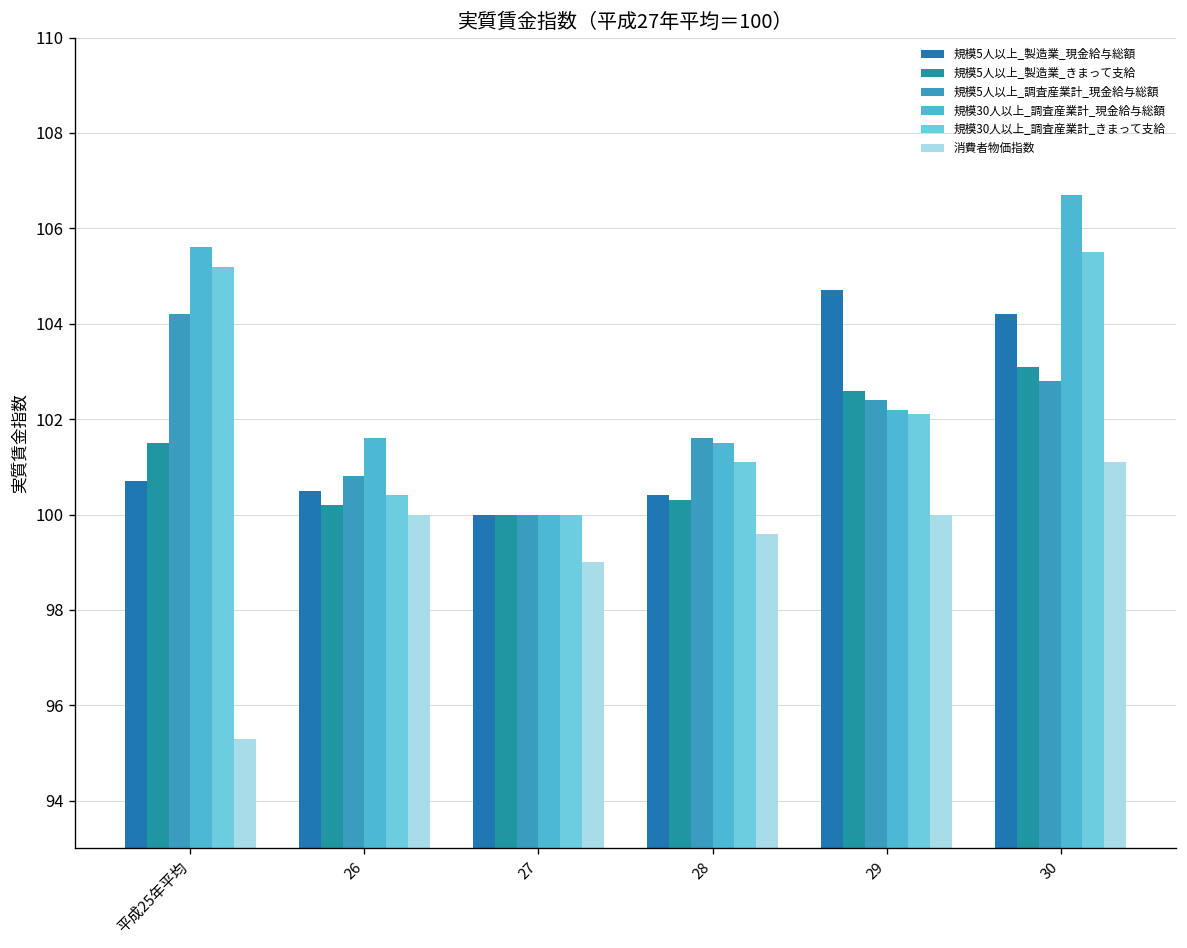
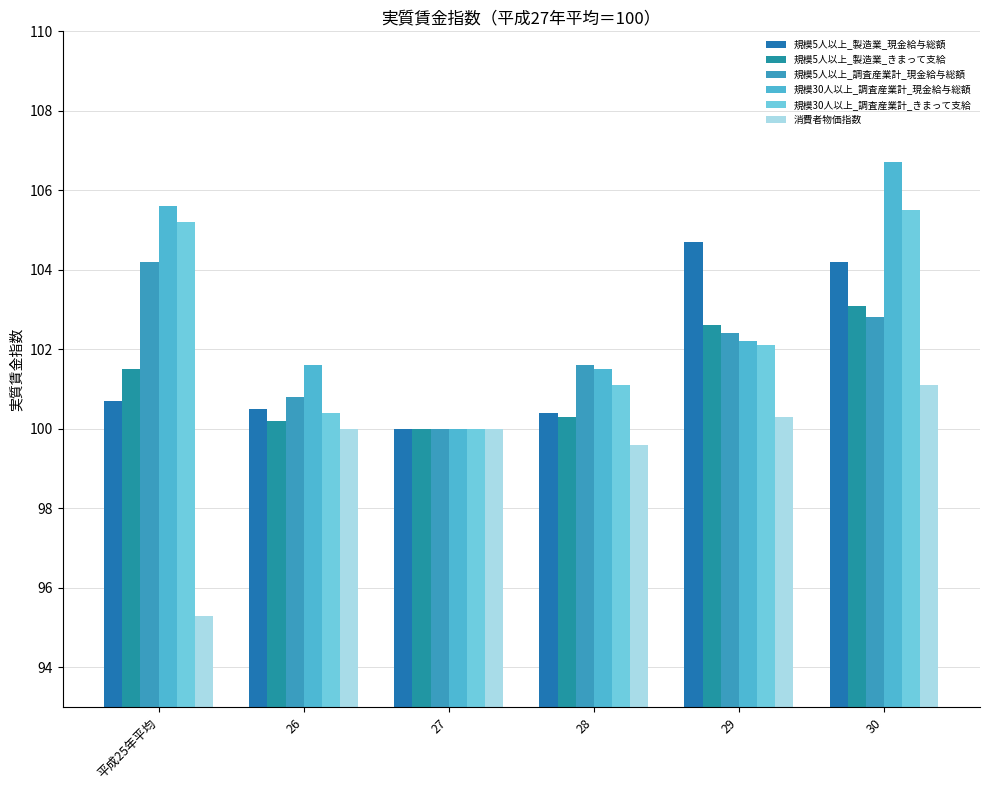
消費者物価指数, 27: 99 -> 100
消費者物価指数, 29: 100.0 -> 100.3
